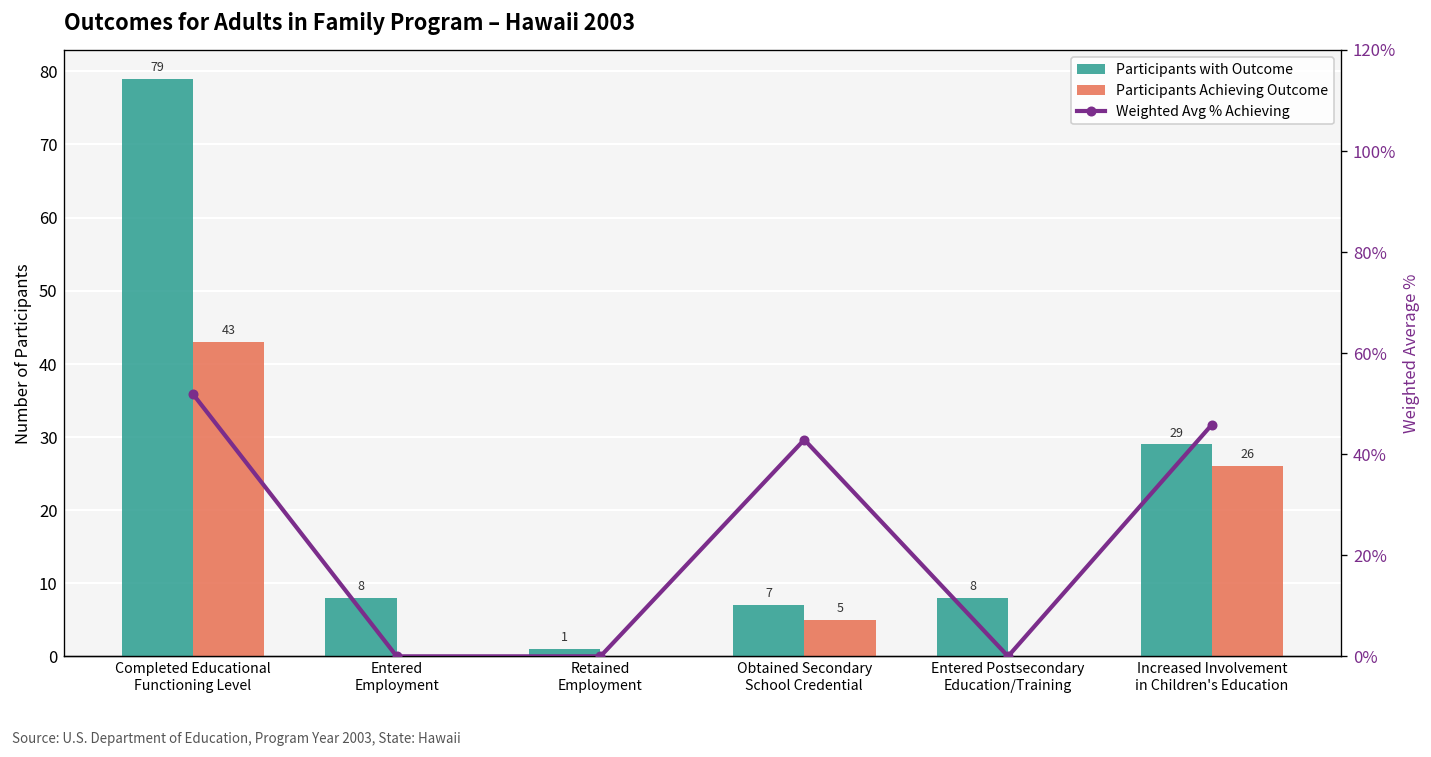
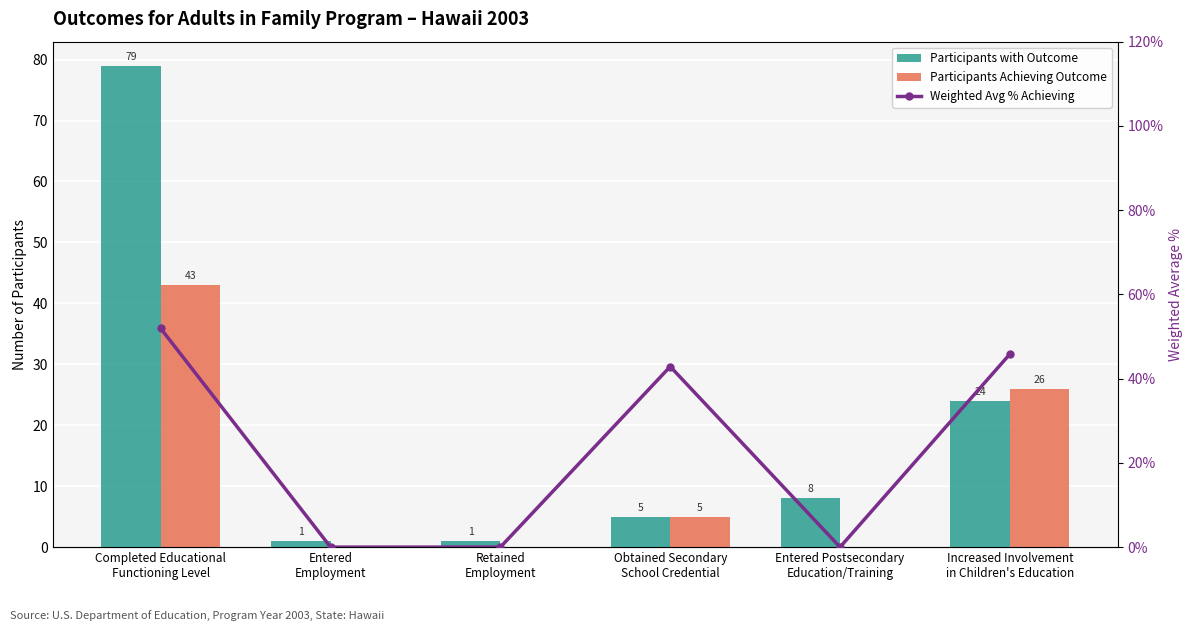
Participants with Outcome, Entered Employment: 8 -> 1
Participants with Outcome, Obtained Secondary School Credential: 7 -> 5
Participants with Outcome, Increased Involvement in Children's Education: 29 -> 24
